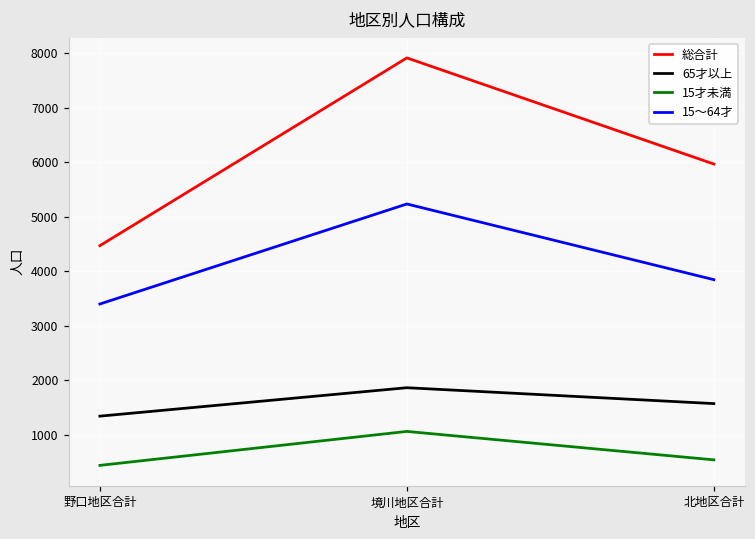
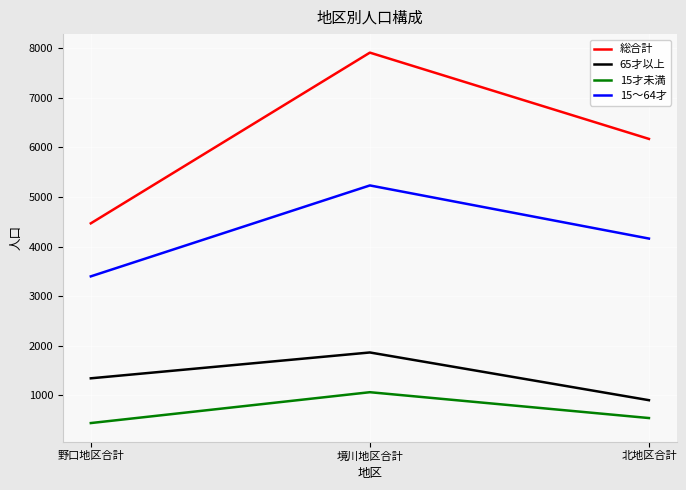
総合計, 北地区合計: 6000 -> 6200
65才以上, 北地区合計: 1600 -> 900
15～64才, 北地区合計: 3800 -> 4200
